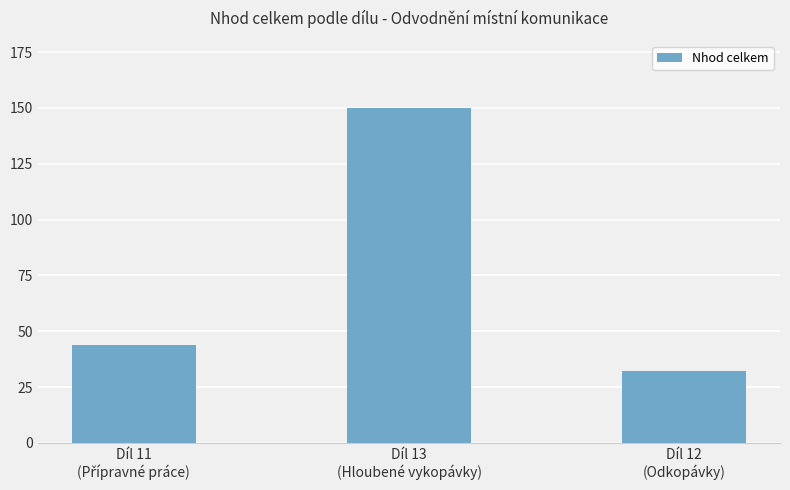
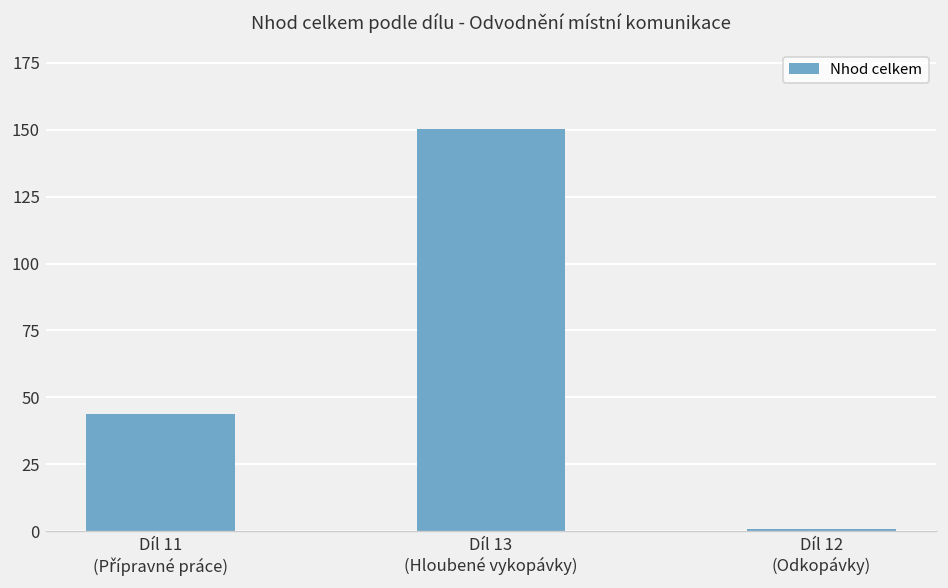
Díl 12 (Odkopávky): 32 -> 1
